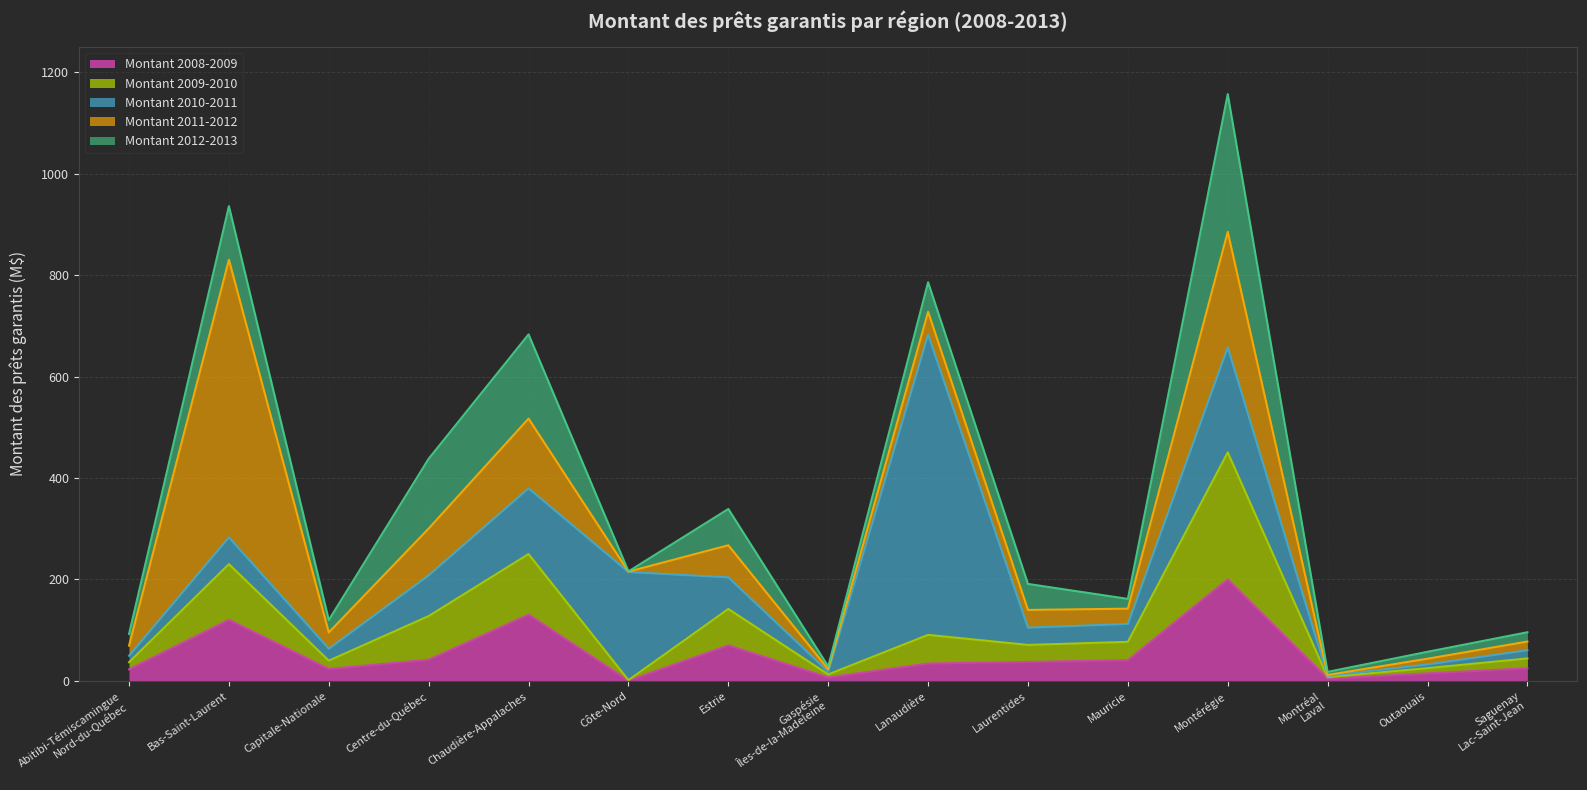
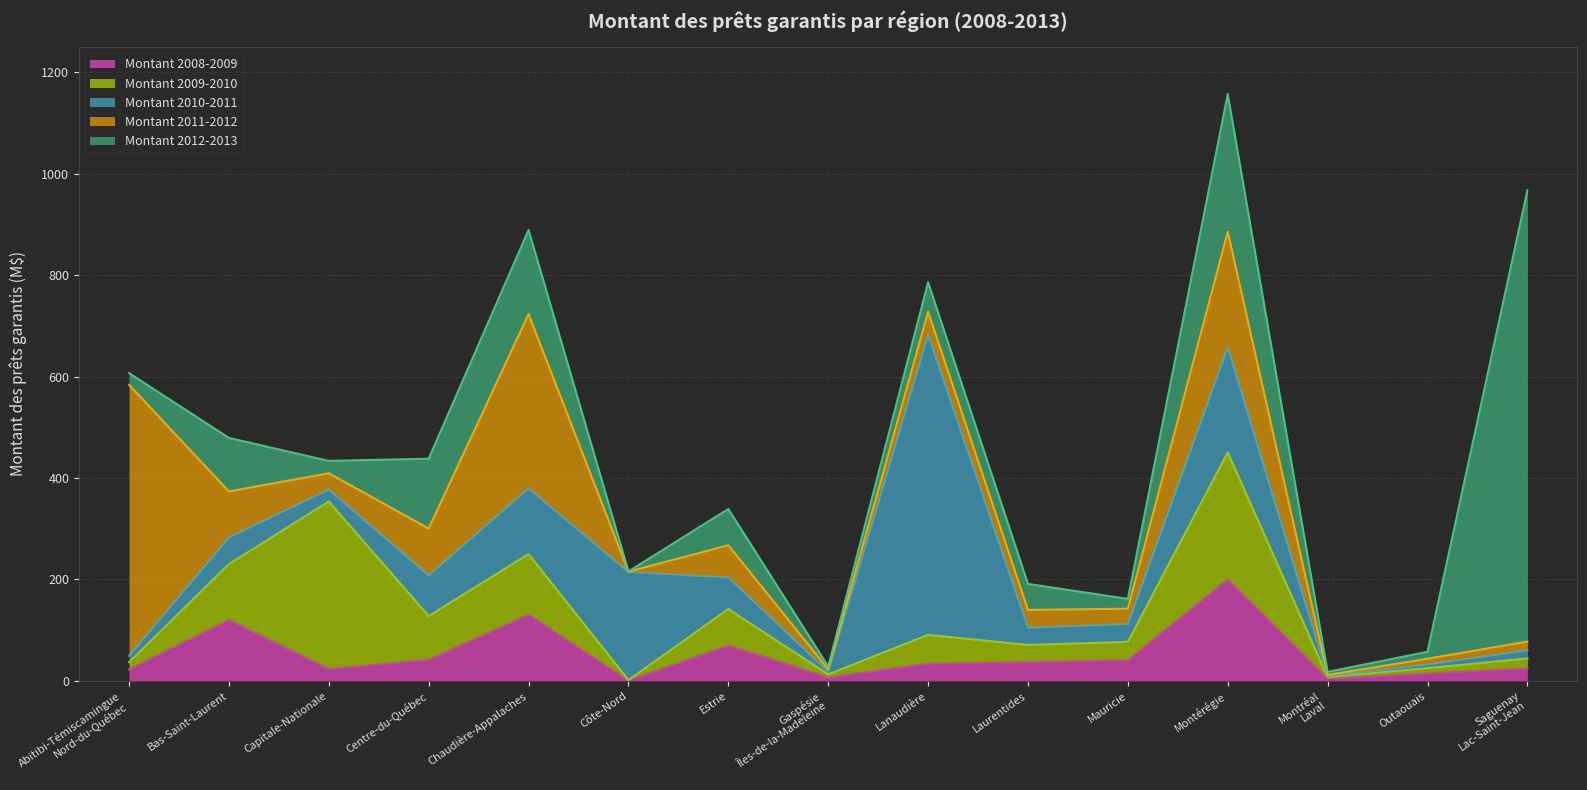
Montant 2011-2012, Abitibi-Témiscamingue Nord-du-Québec: 20 -> 530
Montant 2011-2012, Bas-Saint-Laurent: 550 -> 90
Montant 2009-2010, Capitale-Nationale: 20 -> 330
Montant 2011-2012, Chaudière-Appalaches: 140 -> 340
Montant 2012-2013, Saguenay Lac-Saint-Jean: 20 -> 890
